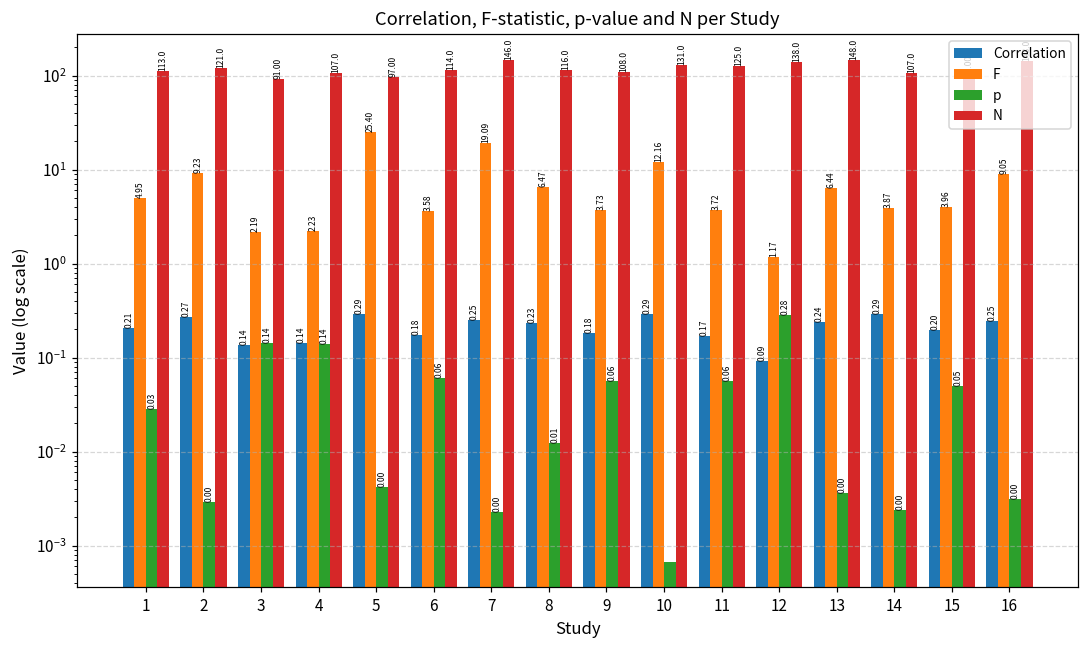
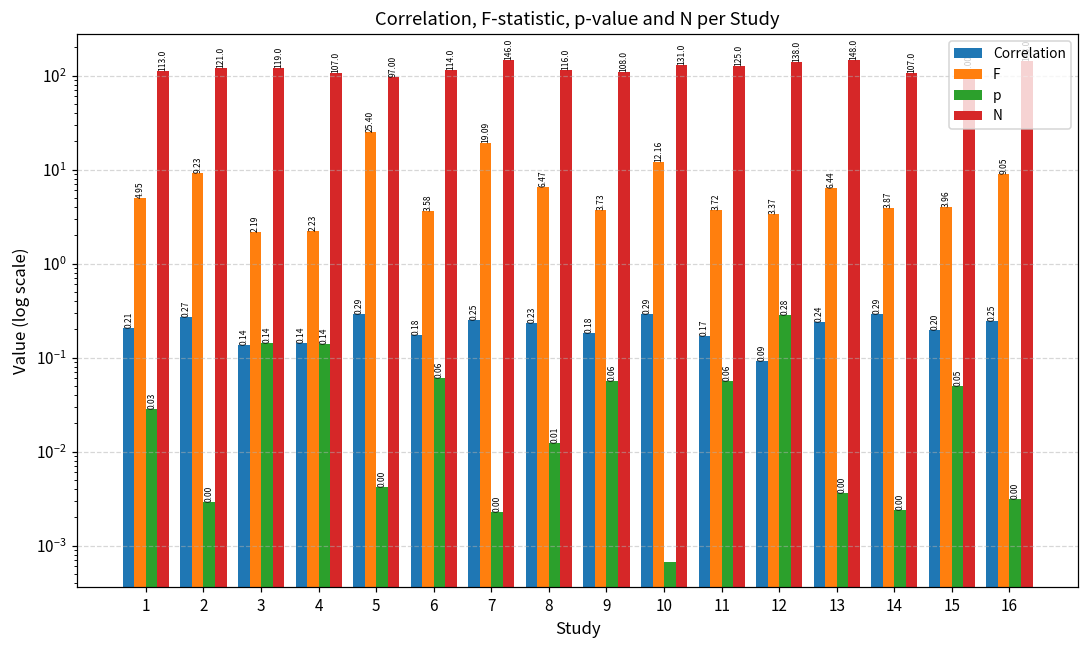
N, 3: 91.00 -> 119.0
F, 12: 1.17 -> 3.37
